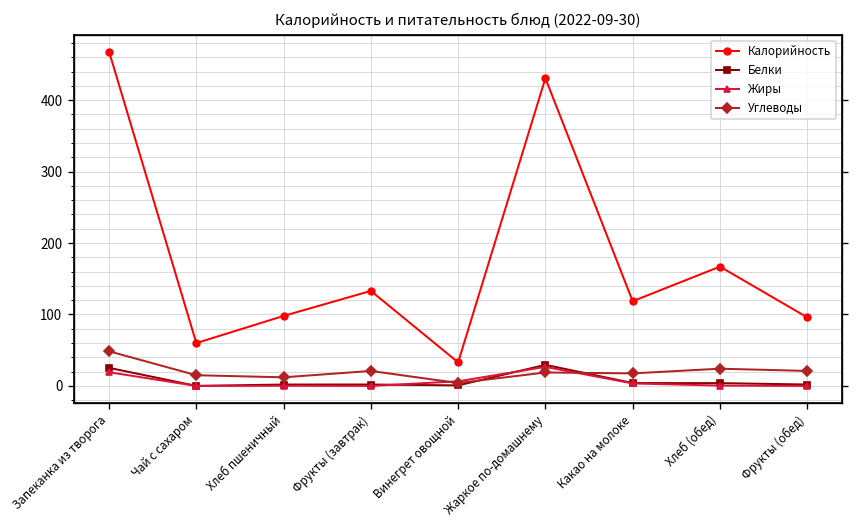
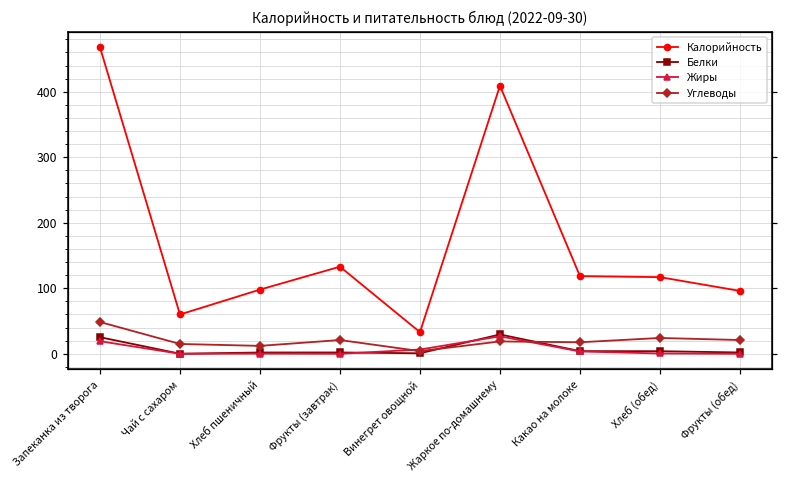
Калорийность, Жаркое по-домашнему: 430 -> 410
Калорийность, Хлеб (обед): 170 -> 120
